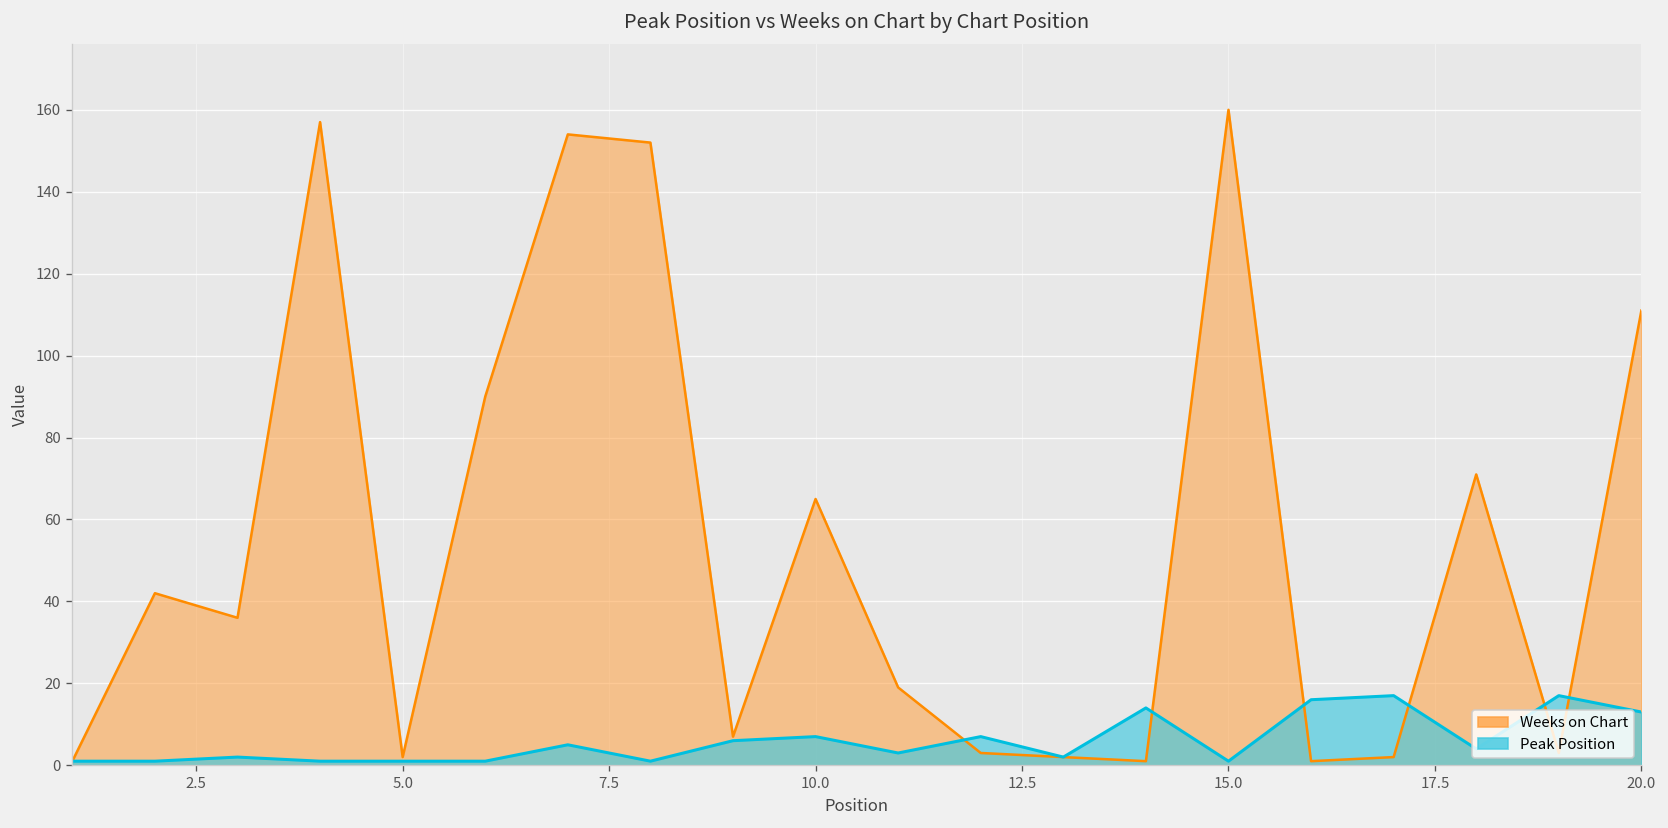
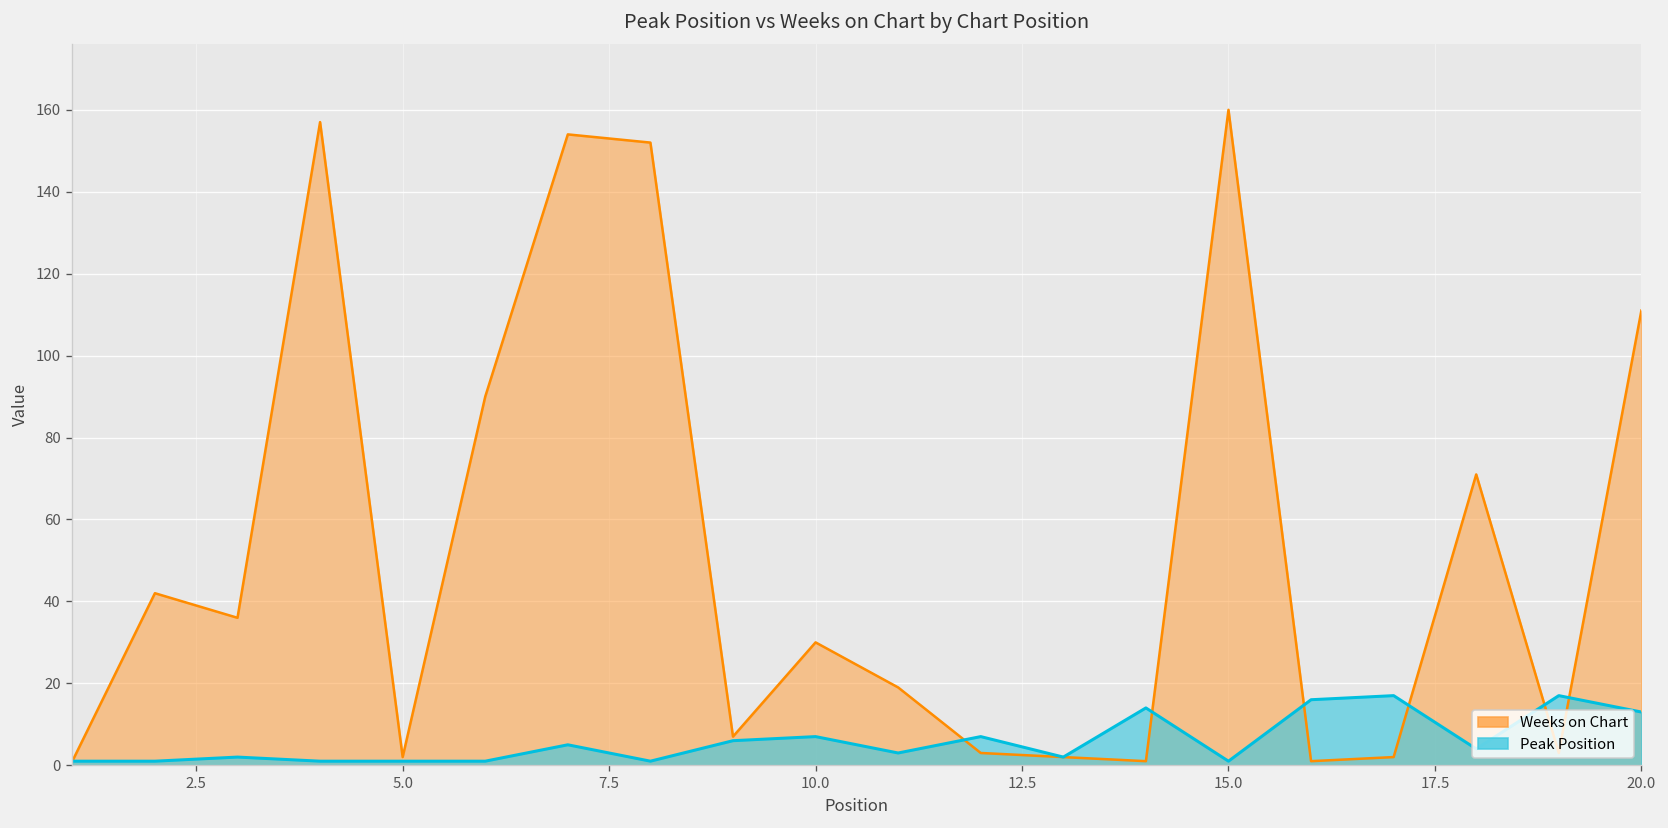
Weeks on Chart, 10.0: 65 -> 30
